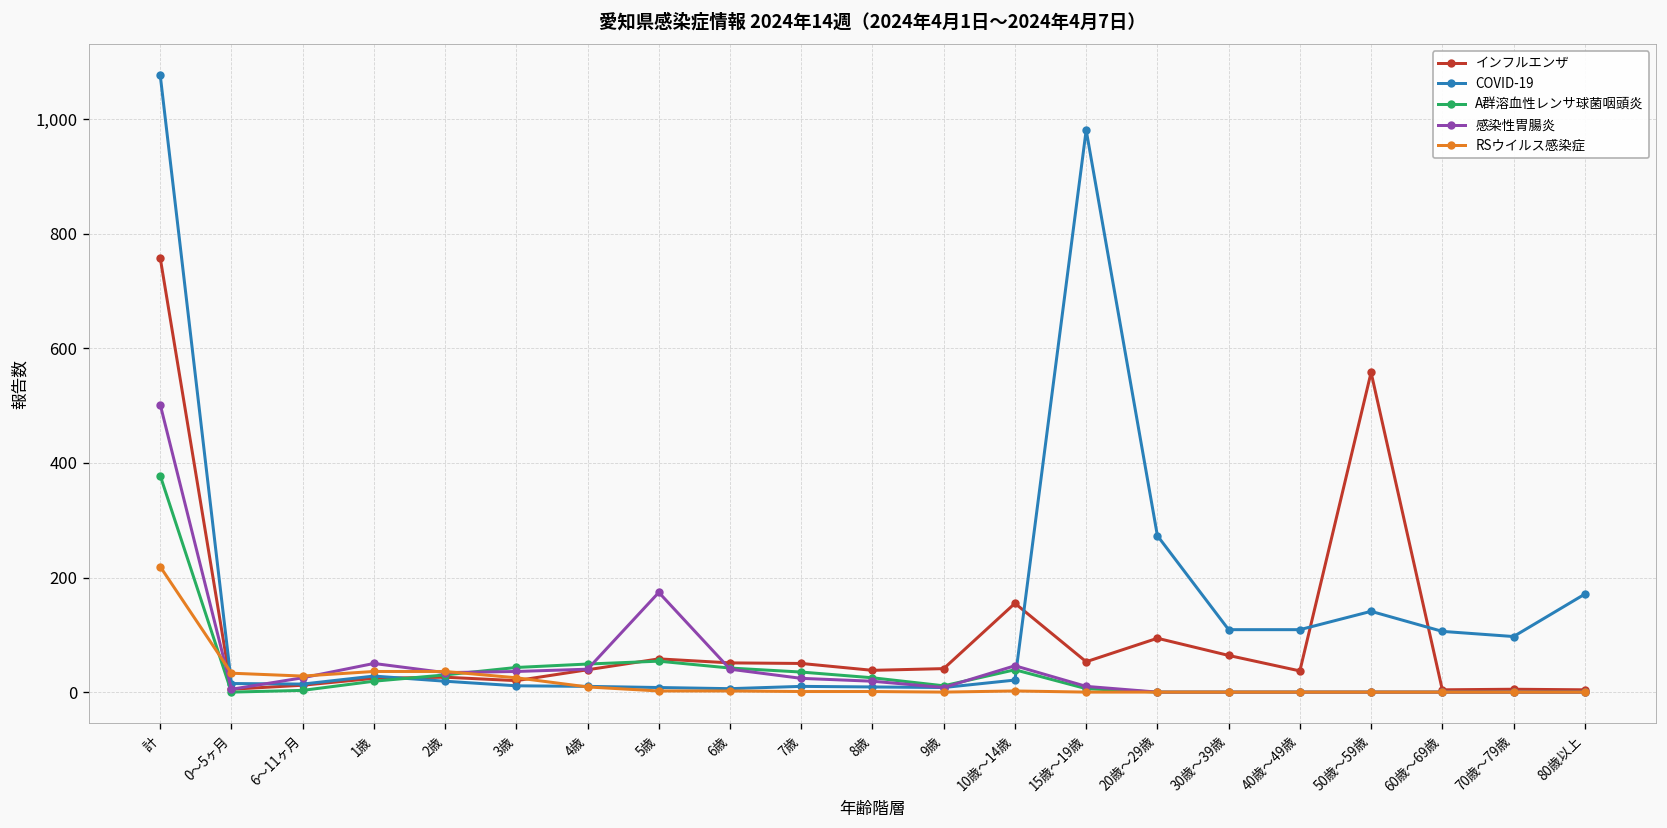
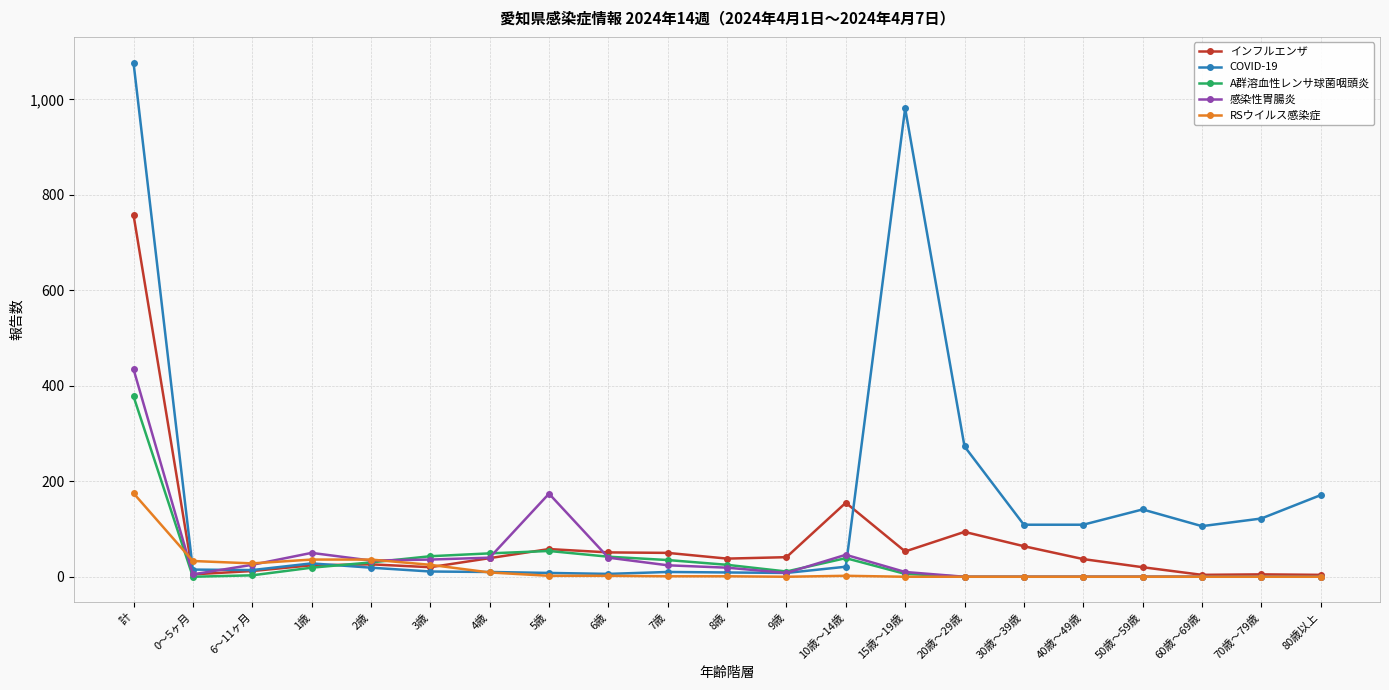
感染性胃腸炎, 計: 500 -> 440
RSウイルス感染症, 計: 220 -> 180
インフルエンザ, 50歳～59歳: 560 -> 20
COVID-19, 70歳～79歳: 100 -> 120
